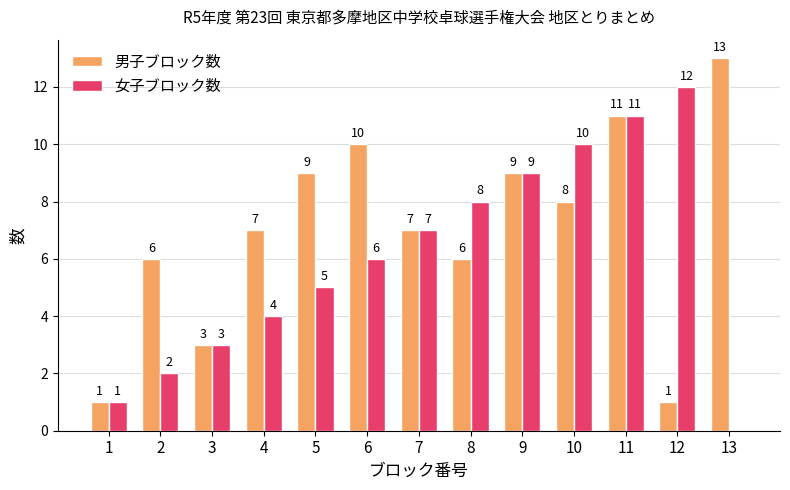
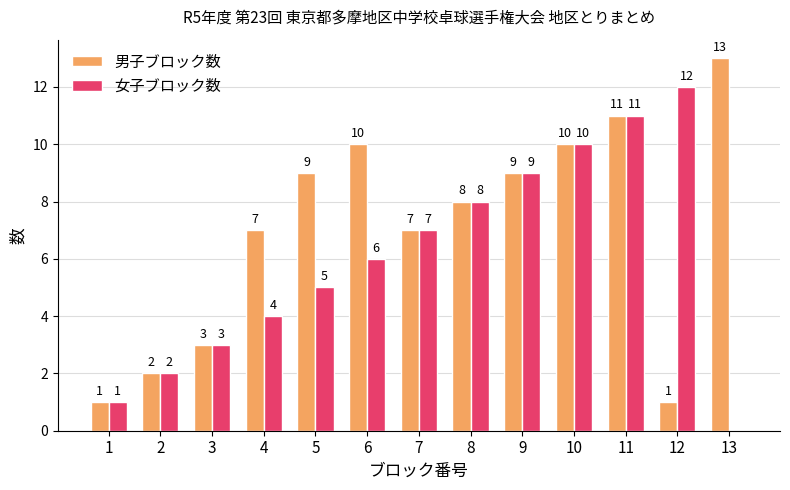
男子ブロック数, 2: 6 -> 2
男子ブロック数, 8: 6 -> 8
男子ブロック数, 10: 8 -> 10
